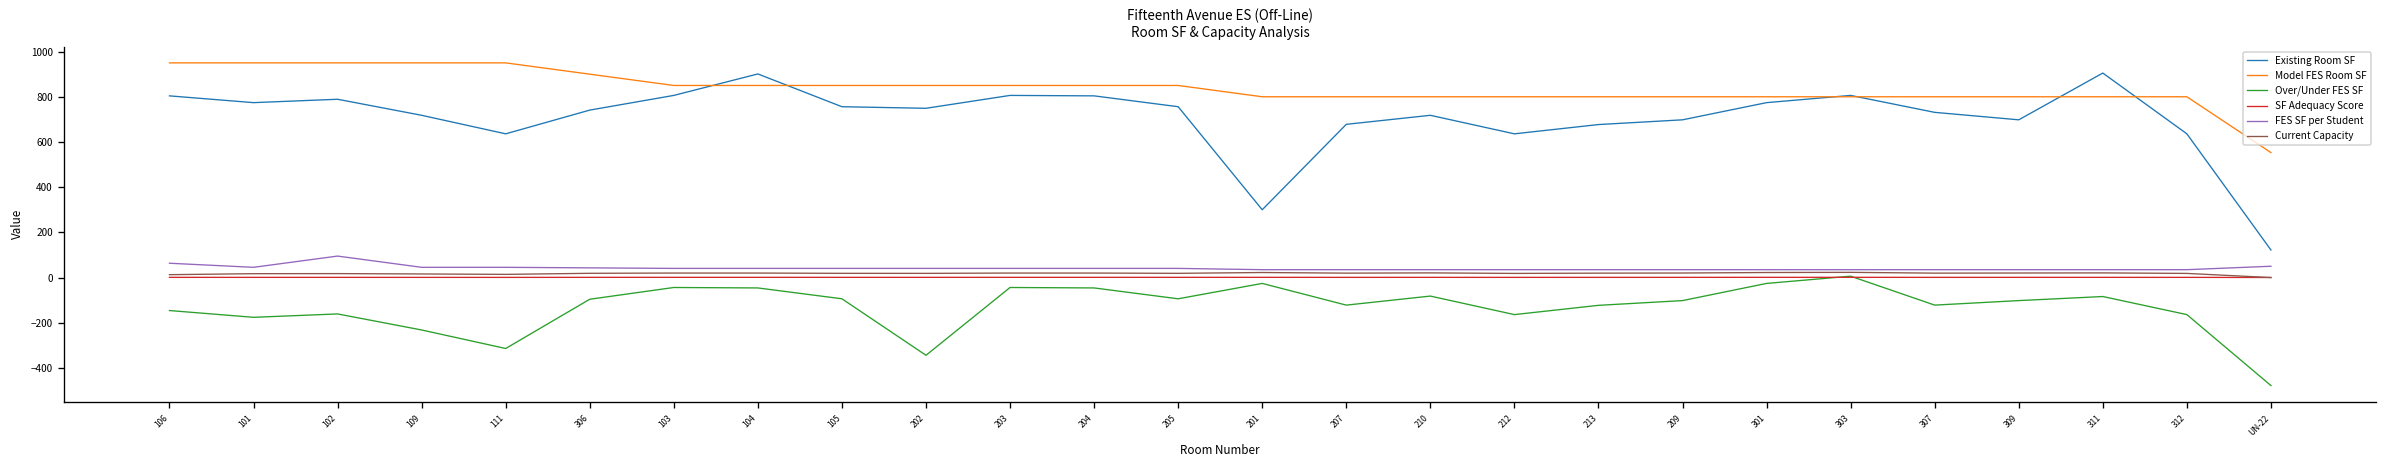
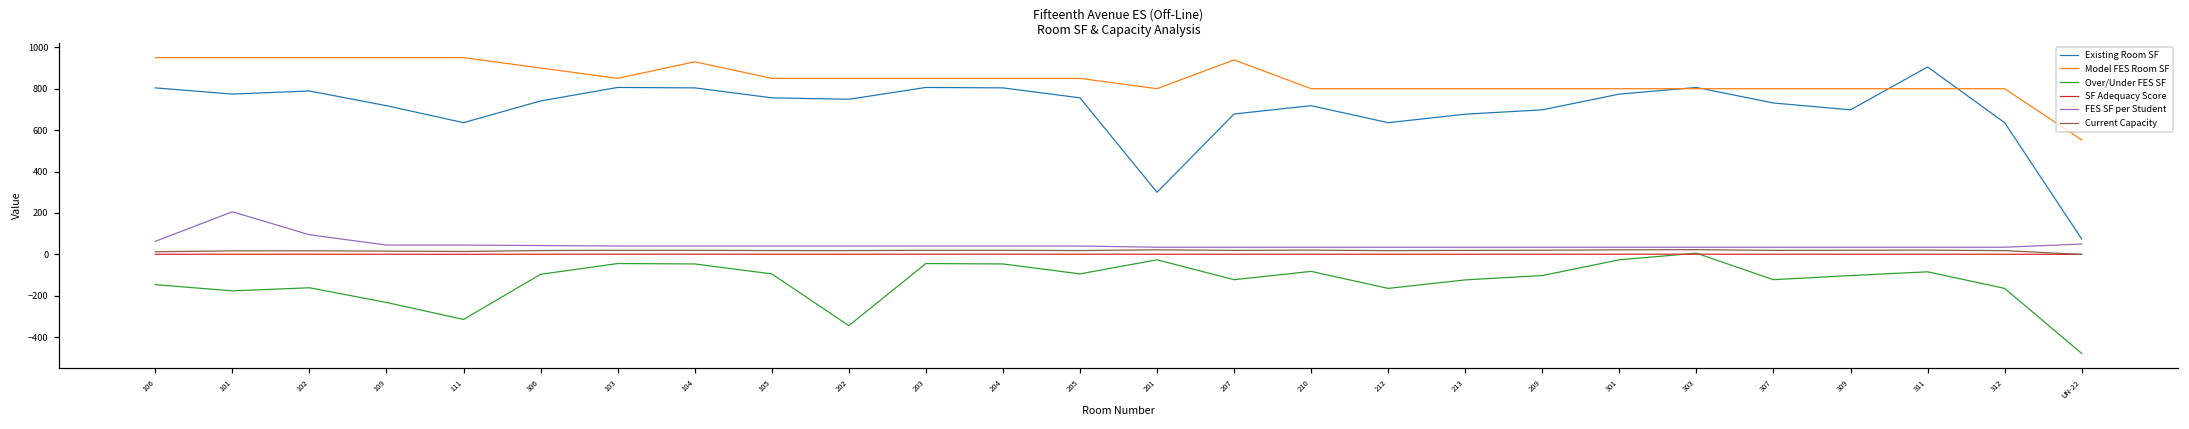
FES SF per Student, 101: 50 -> 210
Existing Room SF, 104: 900 -> 800
Model FES Room SF, 104: 850 -> 930
Model FES Room SF, 207: 800 -> 940
Existing Room SF, UN-22: 120 -> 80
